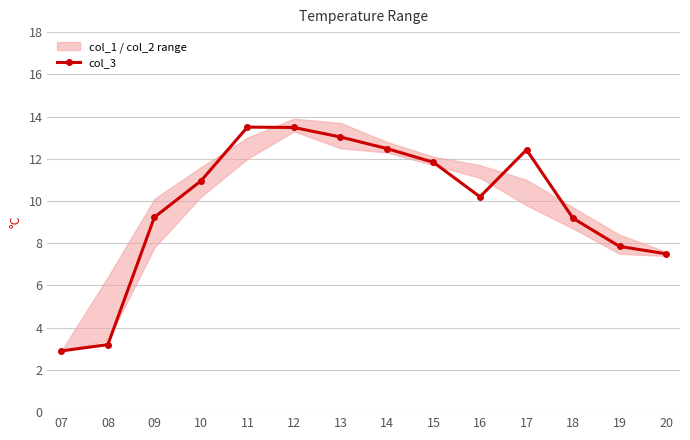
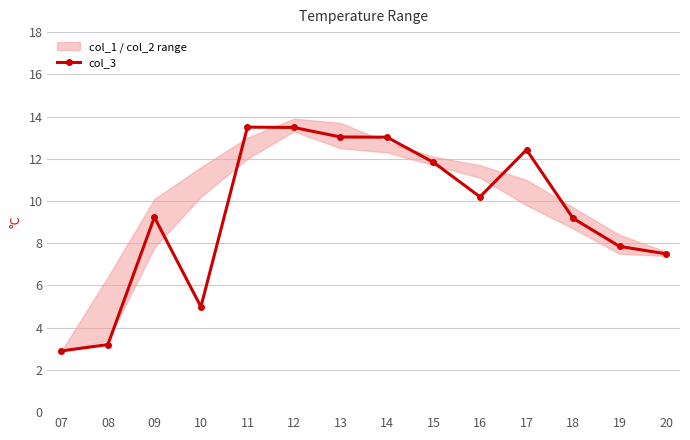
col_3, 10: 11.0 -> 5.0
col_3, 14: 12.5 -> 13.0
